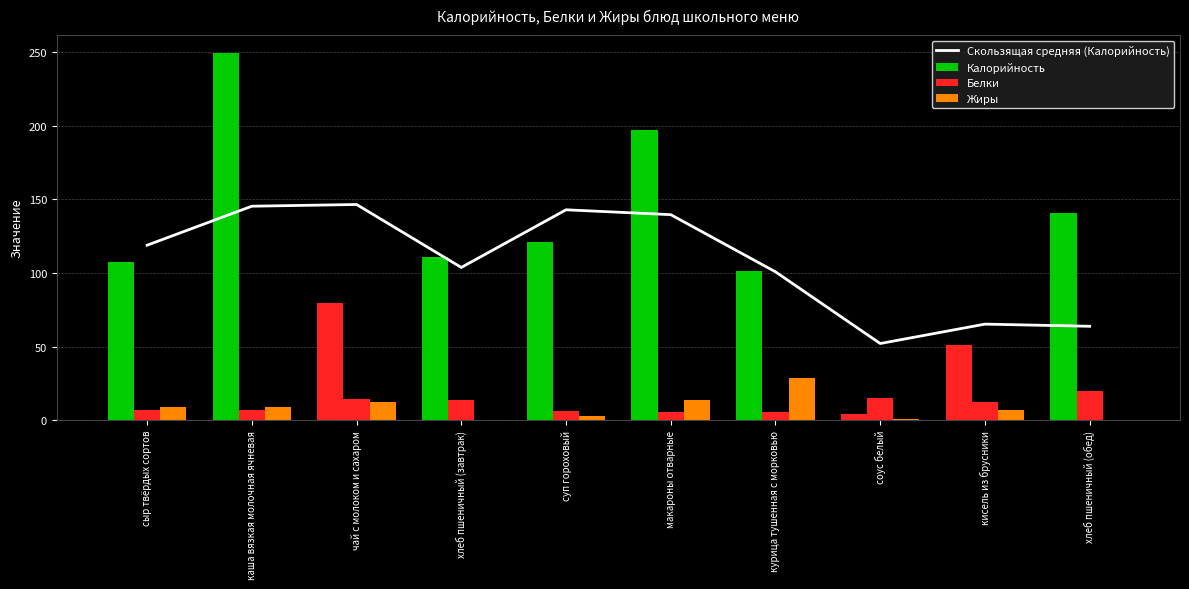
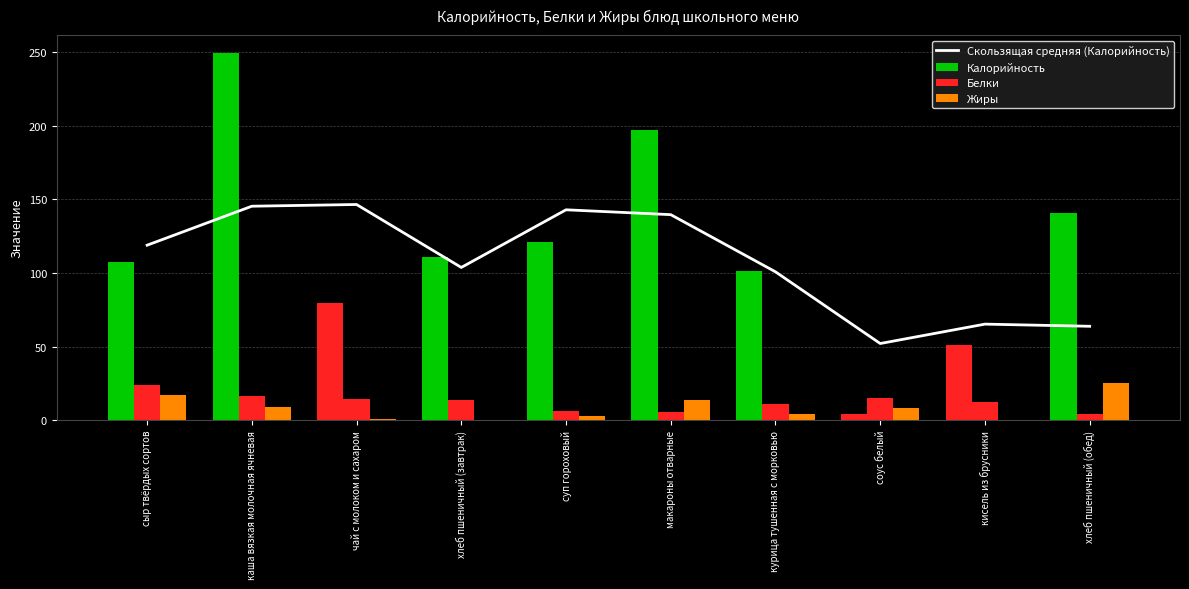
Белки, сыр твёрдых сортов: 7 -> 24
Жиры, сыр твёрдых сортов: 9 -> 17
Белки, каша вязкая молочная ячневая: 7 -> 17
Жиры, чай с молоком и сахаром: 12 -> 1
Белки, курица тушенная с морковью: 6 -> 11
Жиры, курица тушенная с морковью: 29 -> 5
Жиры, соус белый: 1 -> 8
Жиры, кисель из брусники: 7 -> 0
Белки, хлеб пшеничный (обед): 20 -> 5
Жиры, хлеб пшеничный (обед): 1 -> 25
